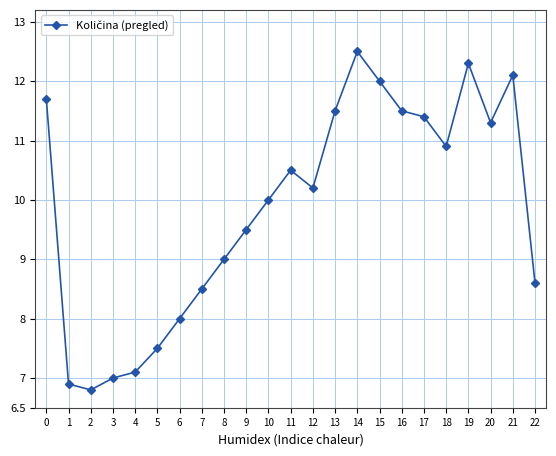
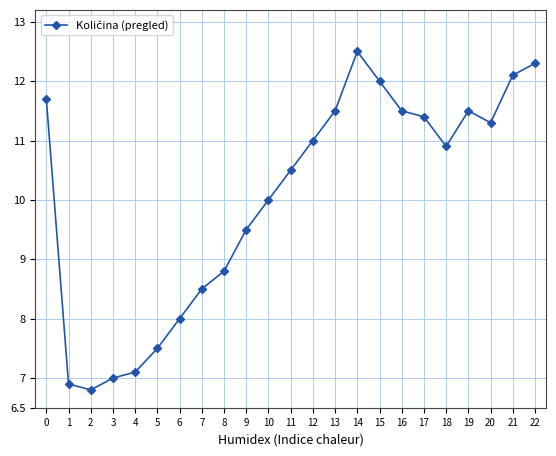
8: 9.0 -> 8.8
12: 10.2 -> 11.0
19: 12.3 -> 11.5
22: 8.6 -> 12.3
